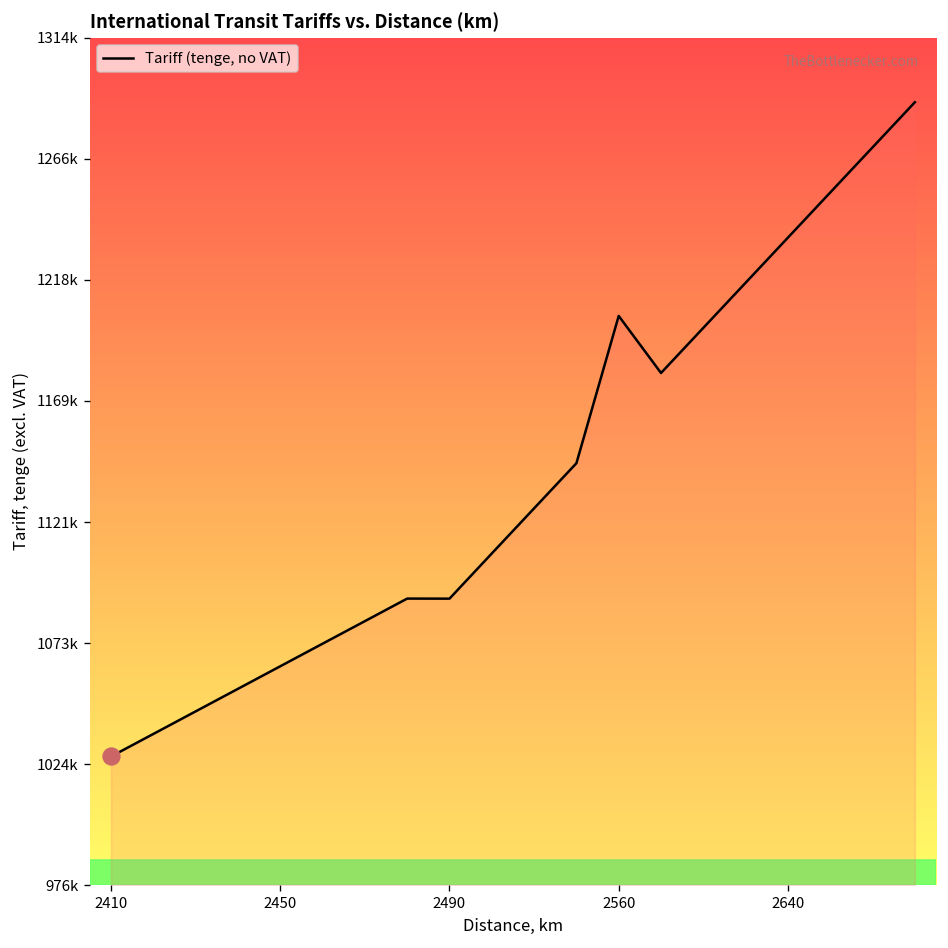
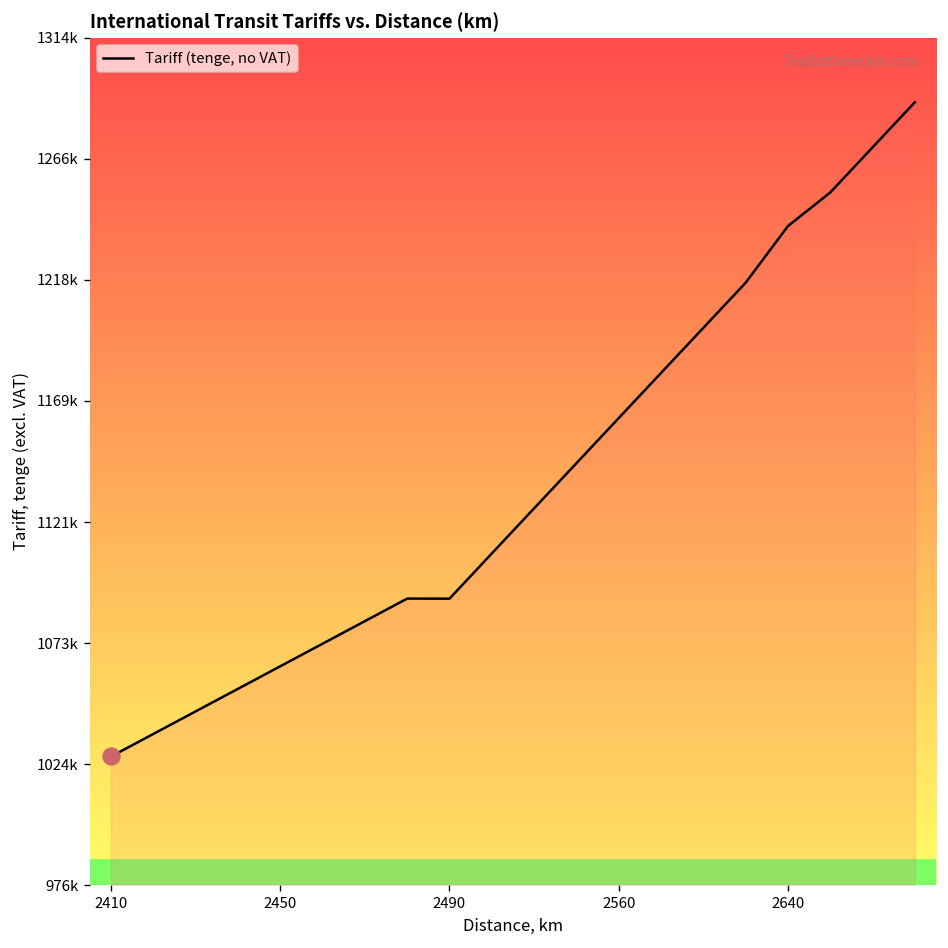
Tariff (tenge, no VAT), 2560: 1204000 -> 1163000
Tariff (tenge, no VAT), 2640: 1235000 -> 1240000
